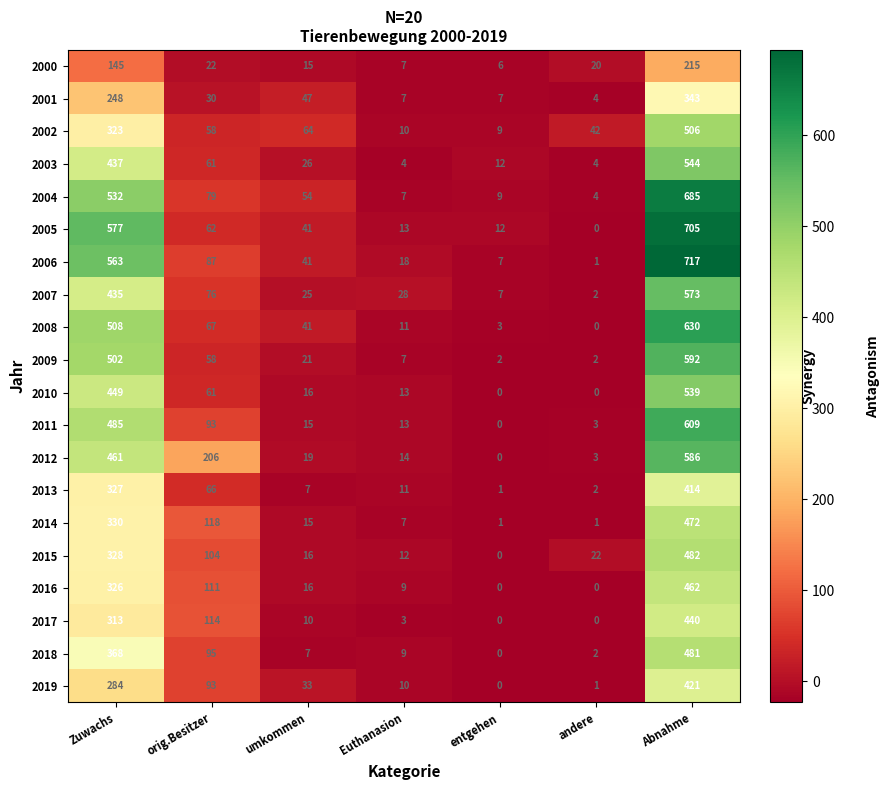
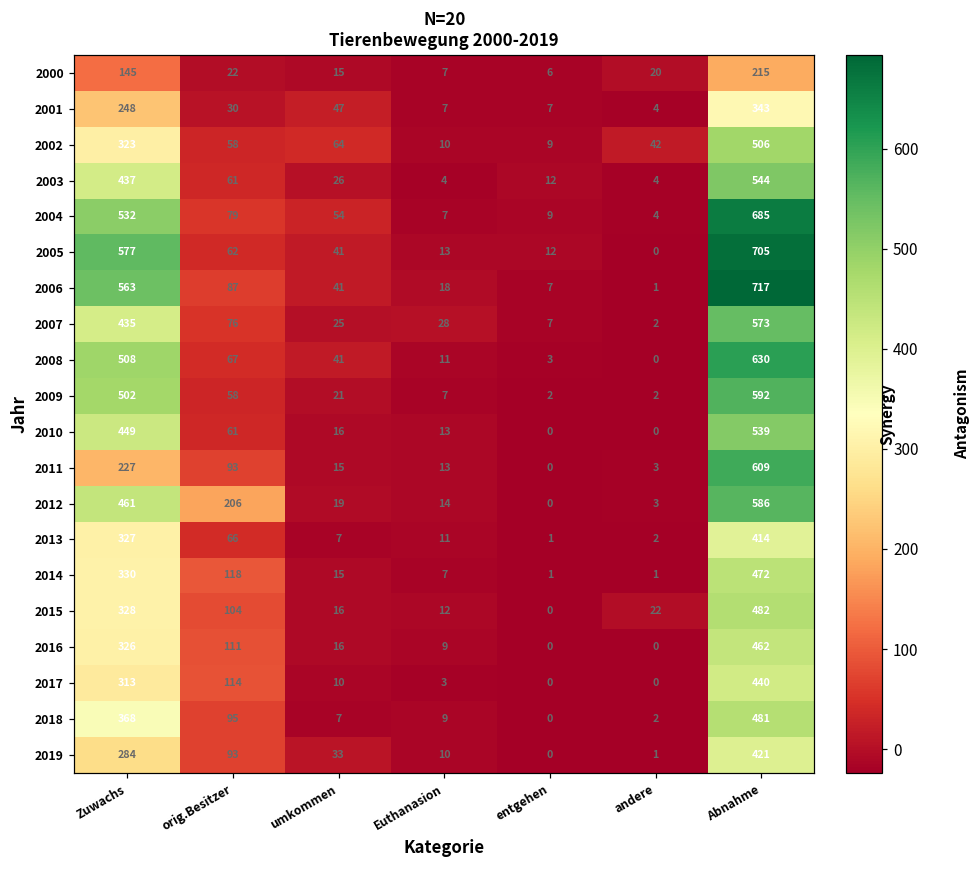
2011, Zuwachs: 485 -> 227
